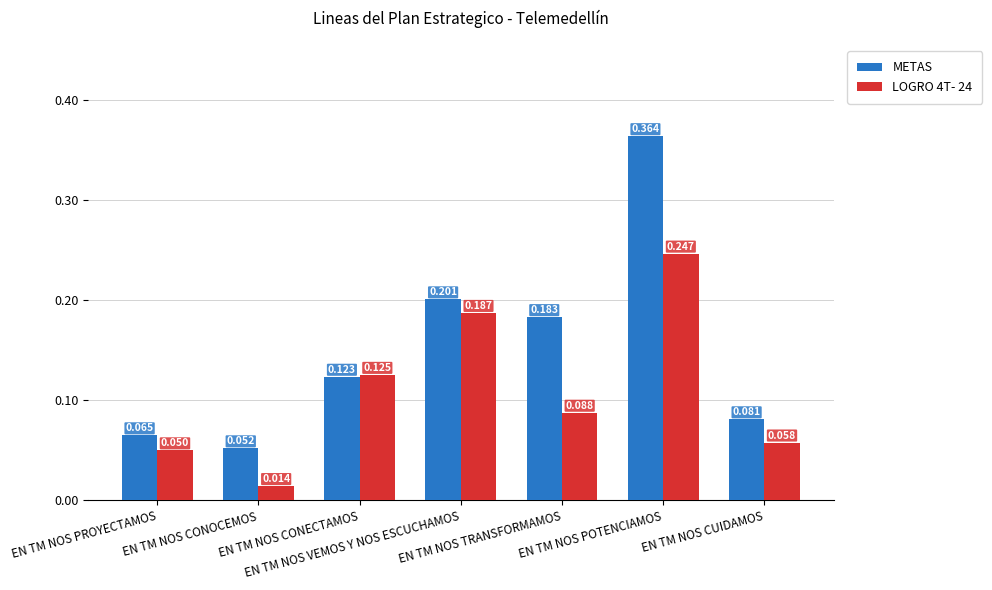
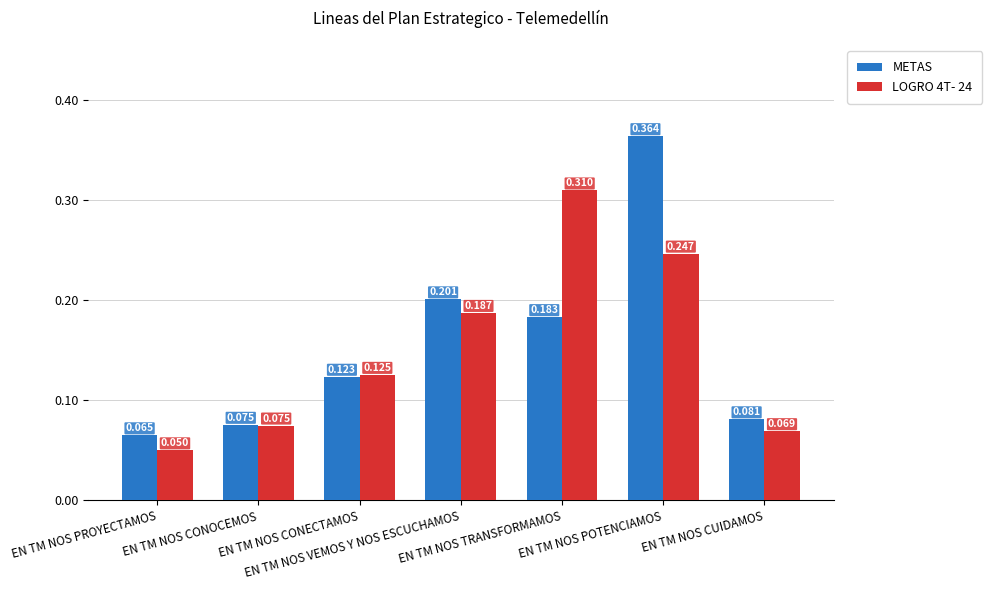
METAS, EN TM NOS CONOCEMOS: 0.052 -> 0.075
LOGRO 4T- 24, EN TM NOS CONOCEMOS: 0.014 -> 0.075
LOGRO 4T- 24, EN TM NOS TRANSFORMAMOS: 0.088 -> 0.310
LOGRO 4T- 24, EN TM NOS CUIDAMOS: 0.058 -> 0.069
